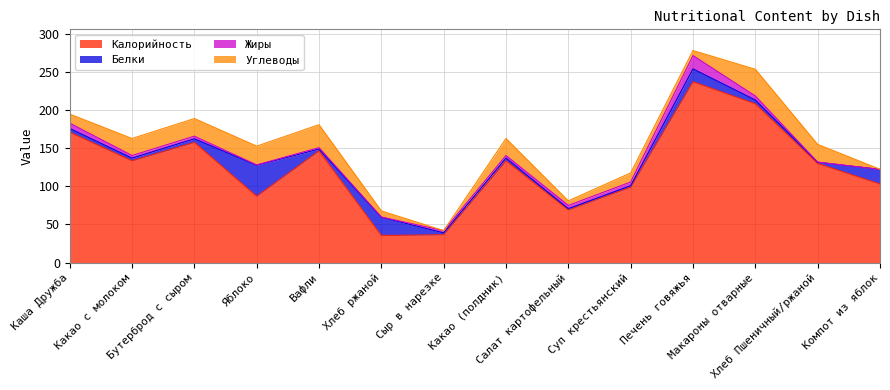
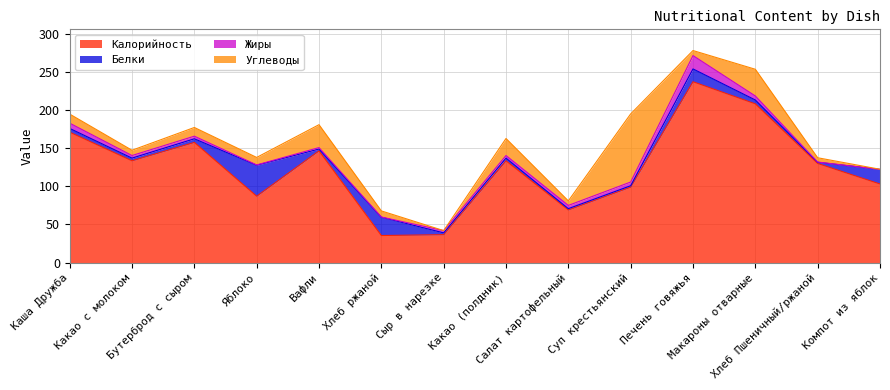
Углеводы, Какао с молоком: 20 -> 10
Углеводы, Бутерброд с сыром: 20 -> 10
Углеводы, Яблоко: 20 -> 10
Углеводы, Суп крестьянский: 10 -> 90
Углеводы, Хлеб Пшеничный/ржаной: 20 -> 10
